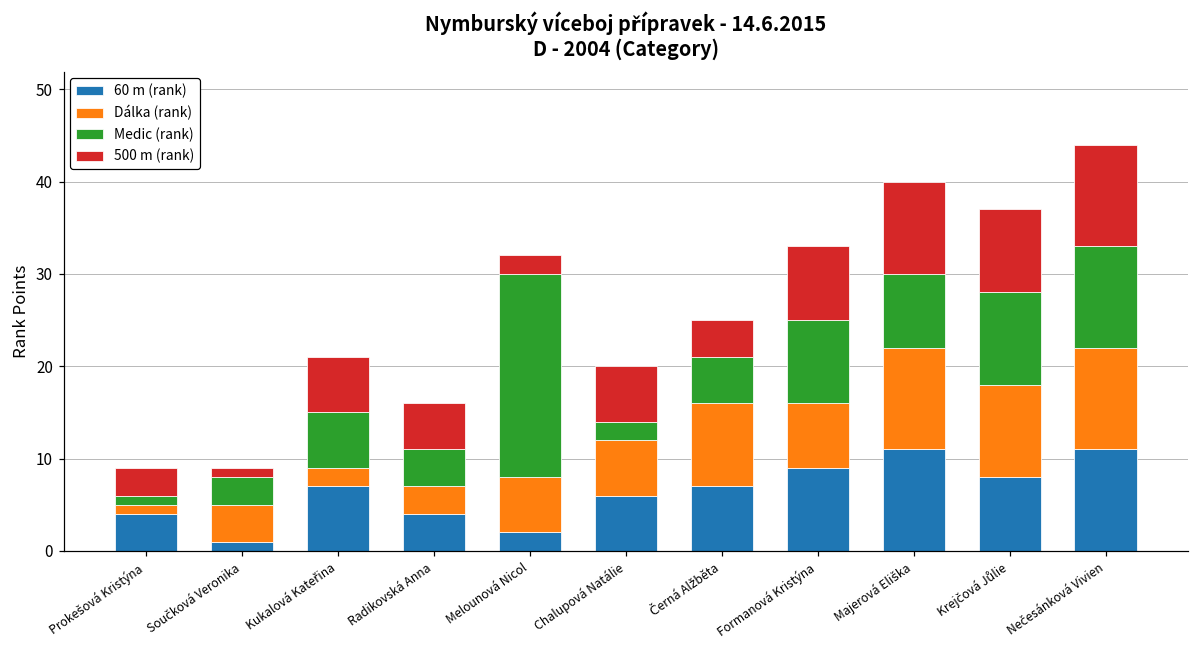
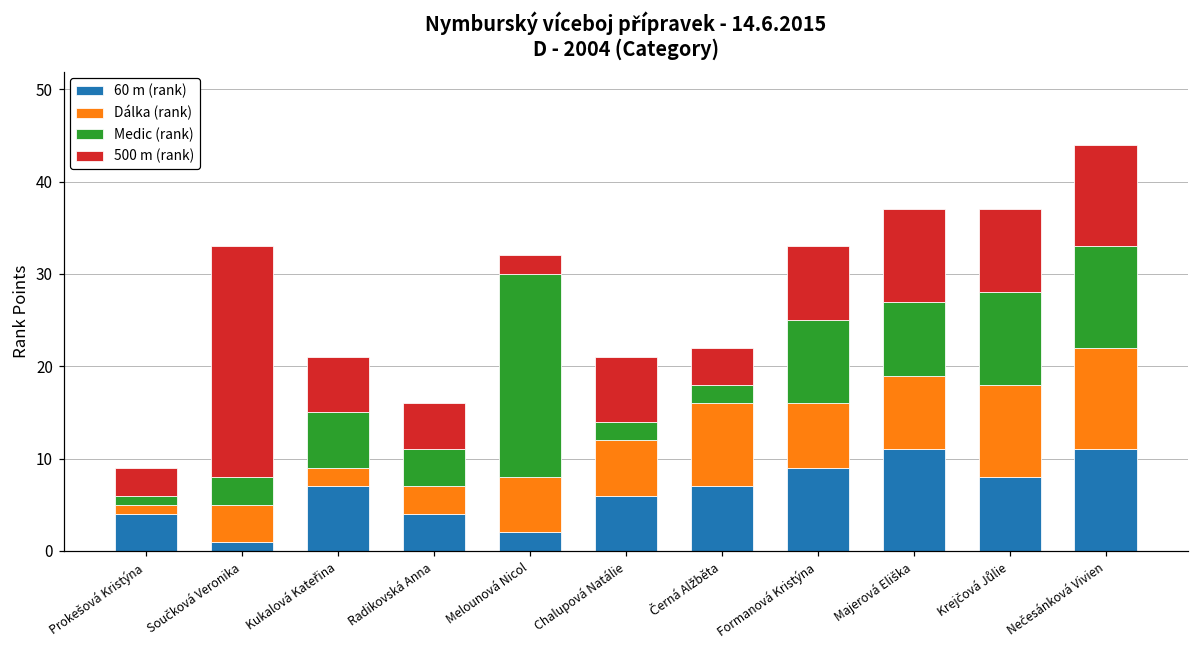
500 m (rank), Součková Veronika: 1 -> 25
500 m (rank), Chalupová Natálie: 6 -> 7
Medic (rank), Černá Alžběta: 5 -> 2
Dálka (rank), Majerová Eliška: 11 -> 8
